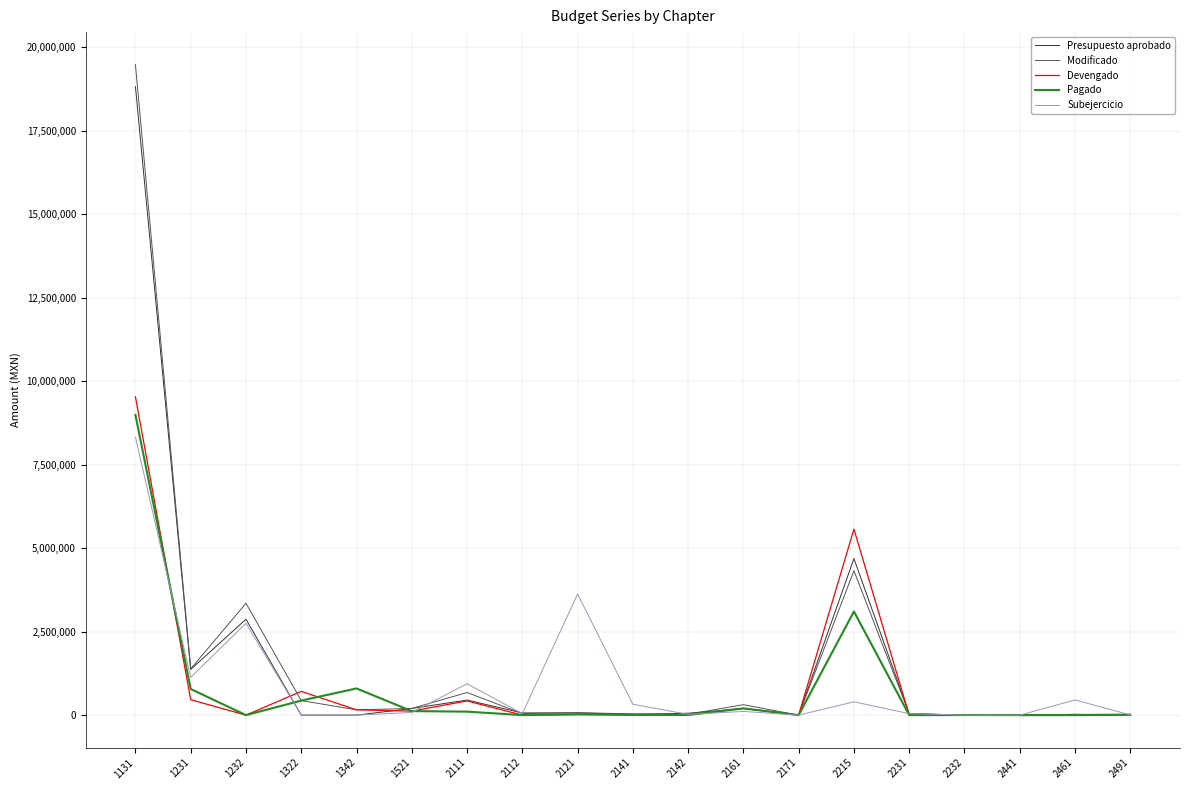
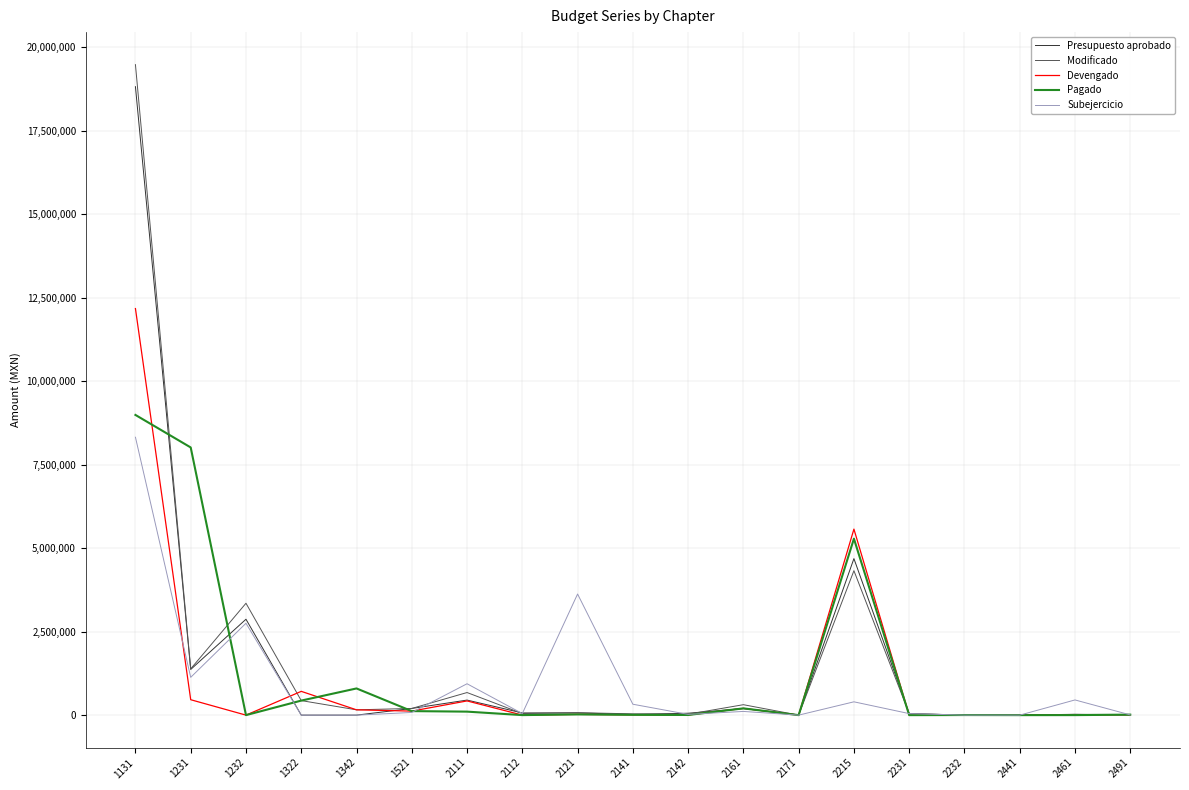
Devengado, 1131: 9,500,000 -> 12,200,000
Pagado, 1231: 800,000 -> 8,000,000
Pagado, 2215: 3,100,000 -> 5,300,000
